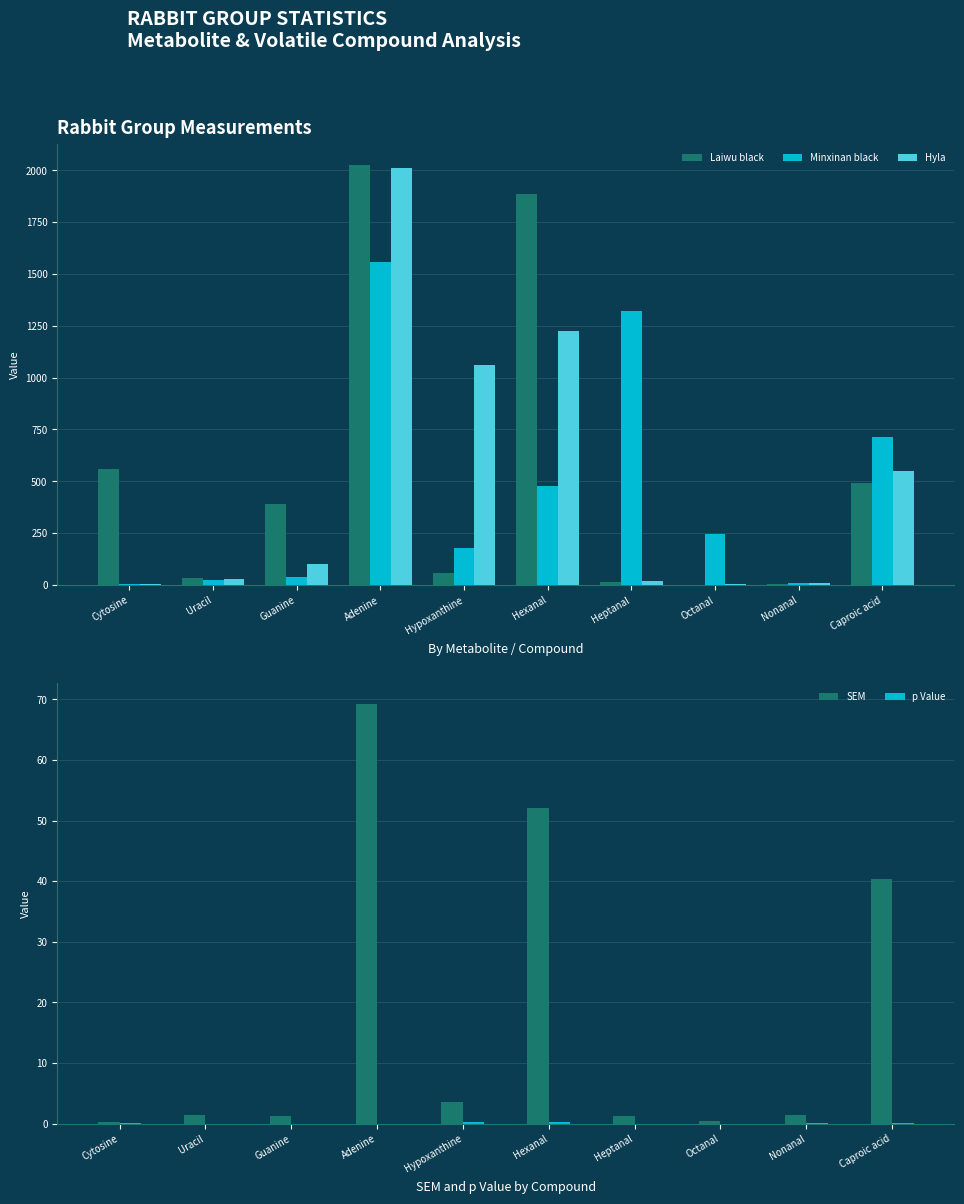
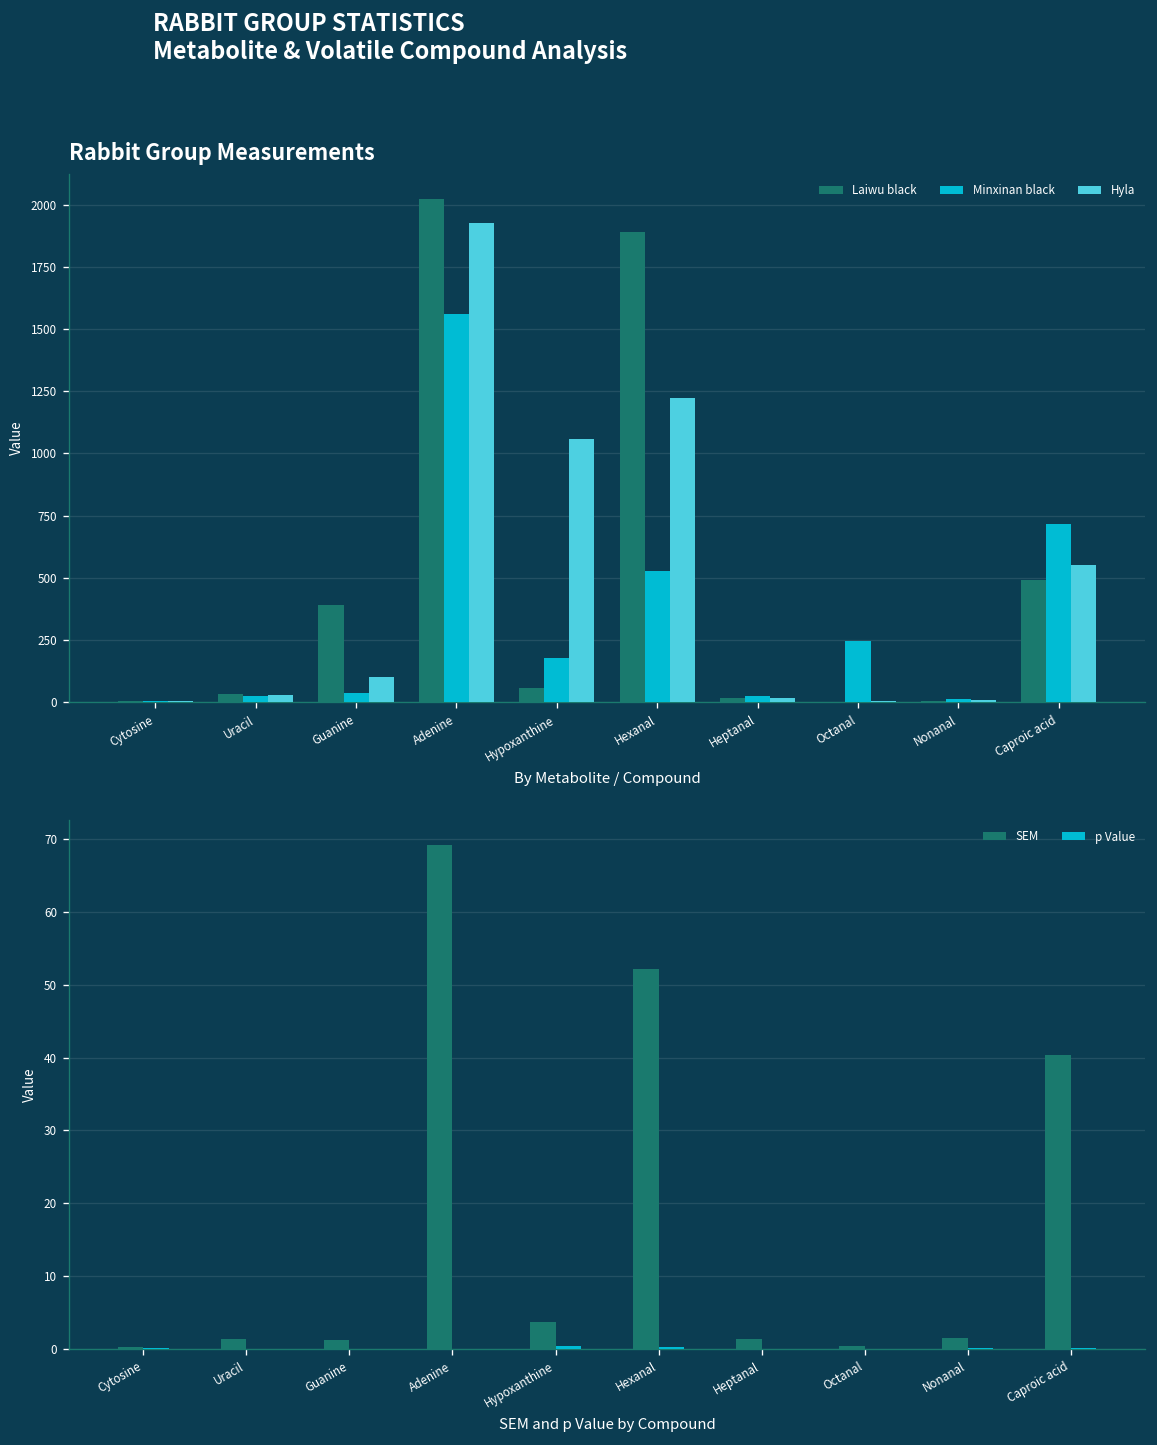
Rabbit Group Measurements, Laiwu black, Cytosine: 560 -> 10
Rabbit Group Measurements, Hyla, Adenine: 2010 -> 1920
Rabbit Group Measurements, Minxinan black, Hexanal: 480 -> 530
Rabbit Group Measurements, Minxinan black, Heptanal: 1320 -> 20
